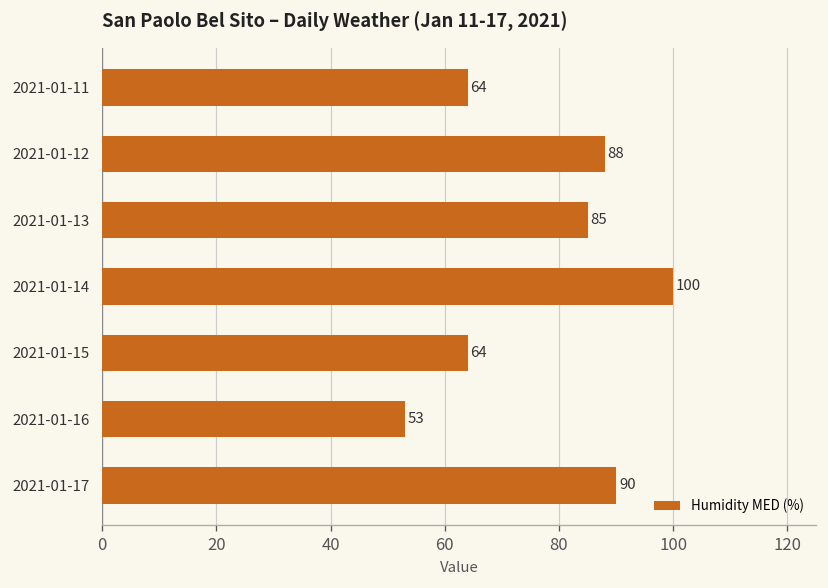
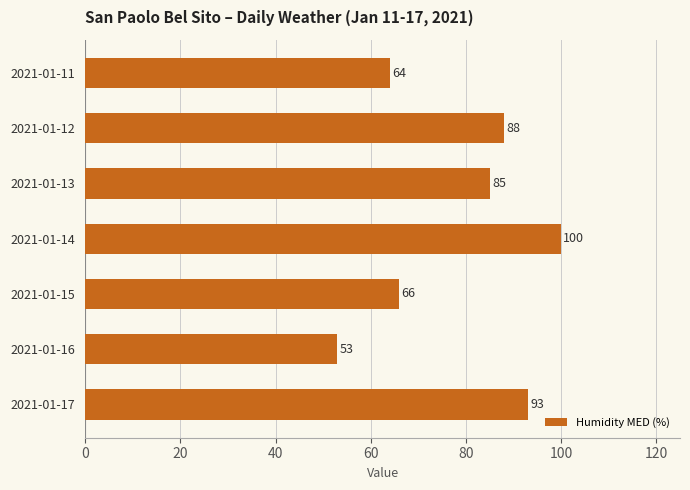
2021-01-15: 64 -> 66
2021-01-17: 90 -> 93
